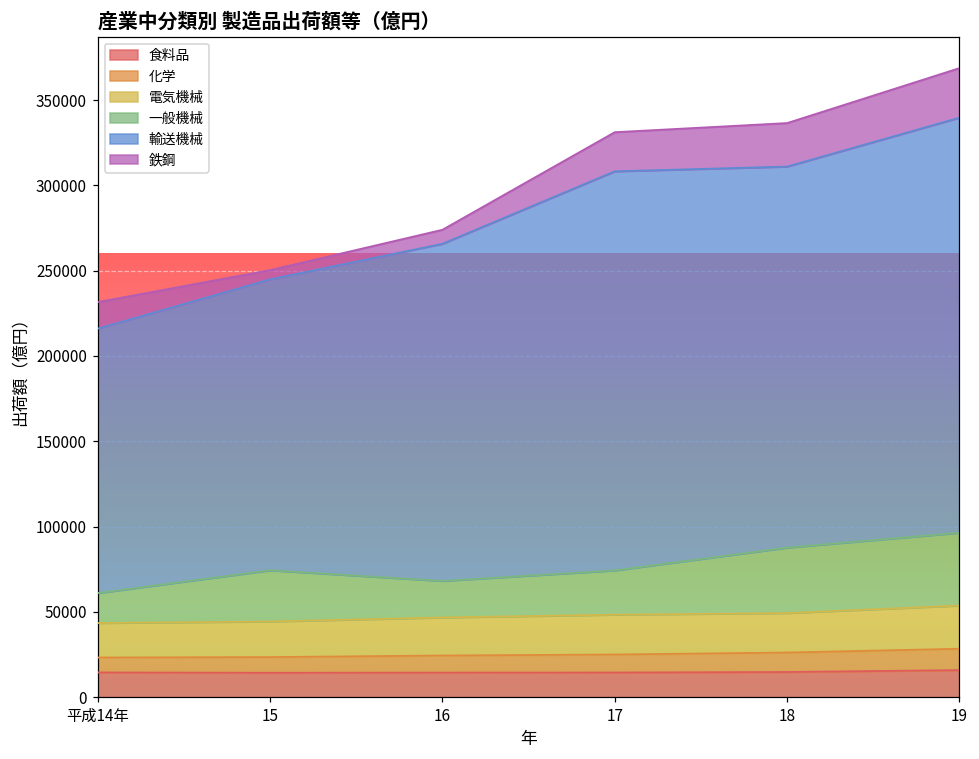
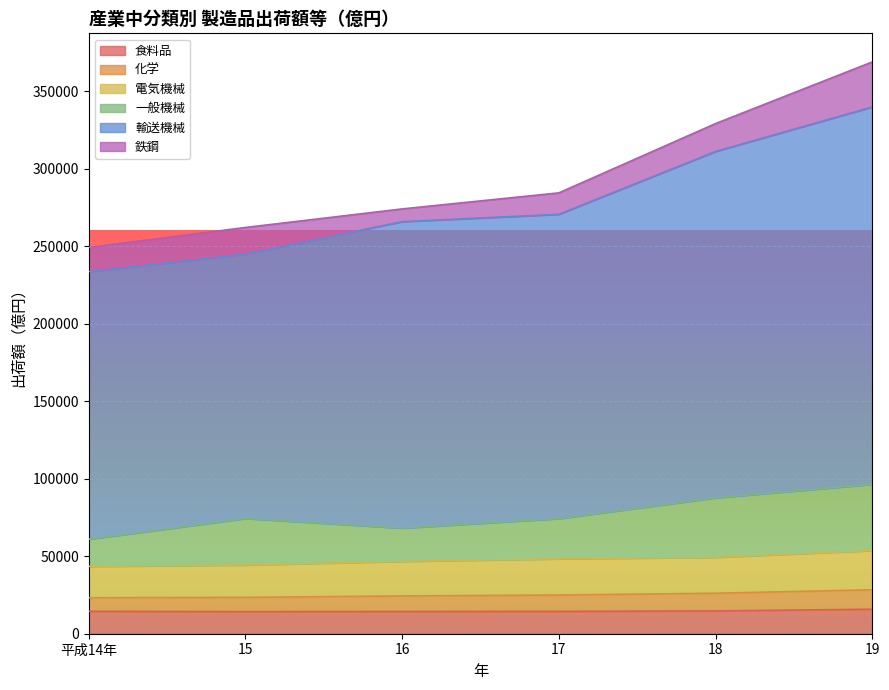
輸送機械, 平成14年: 155000 -> 173000
鉄鋼, 15: 5000 -> 17000
輸送機械, 17: 234000 -> 196000
鉄鋼, 17: 23000 -> 14000
鉄鋼, 18: 26000 -> 18000
